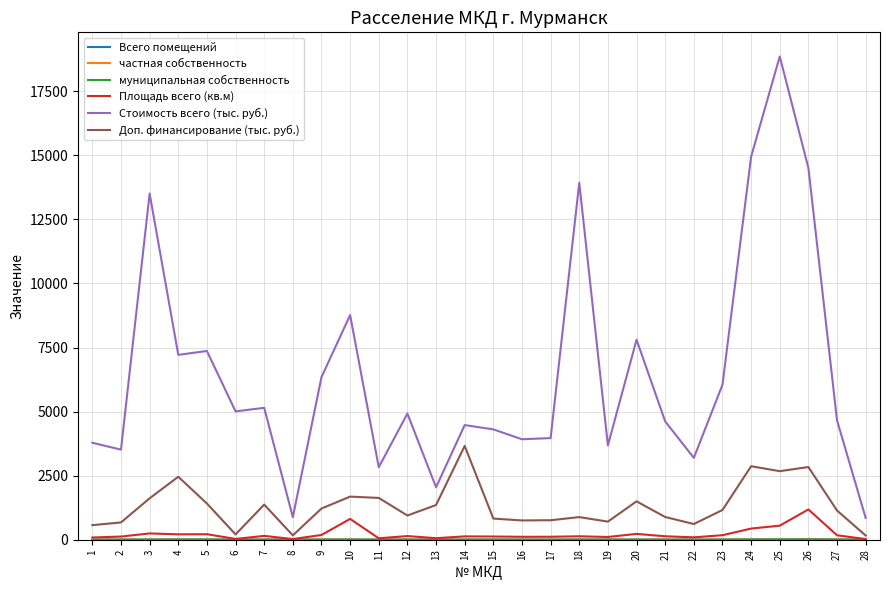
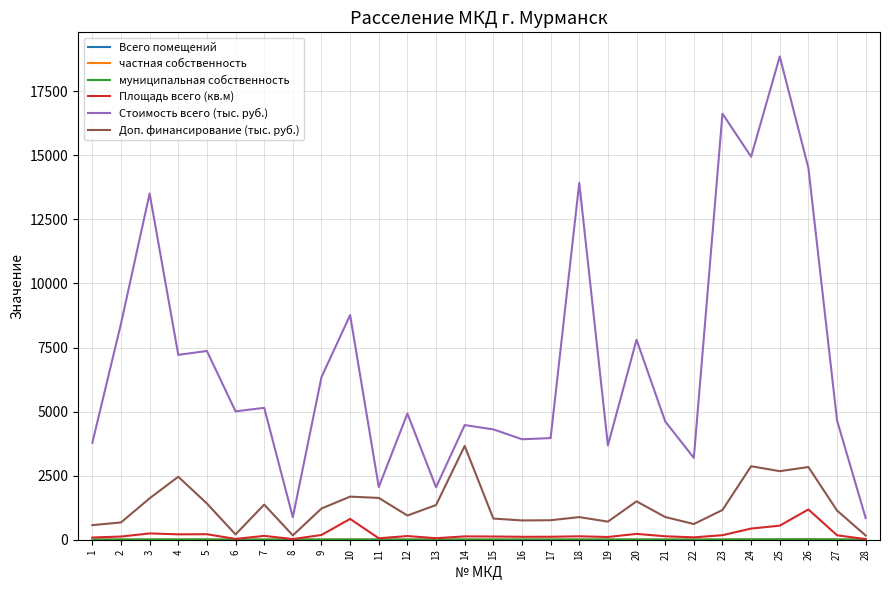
Стоимость всего (тыс. руб.), 2: 3500 -> 8400
Стоимость всего (тыс. руб.), 11: 2800 -> 2100
Стоимость всего (тыс. руб.), 23: 6000 -> 16600
